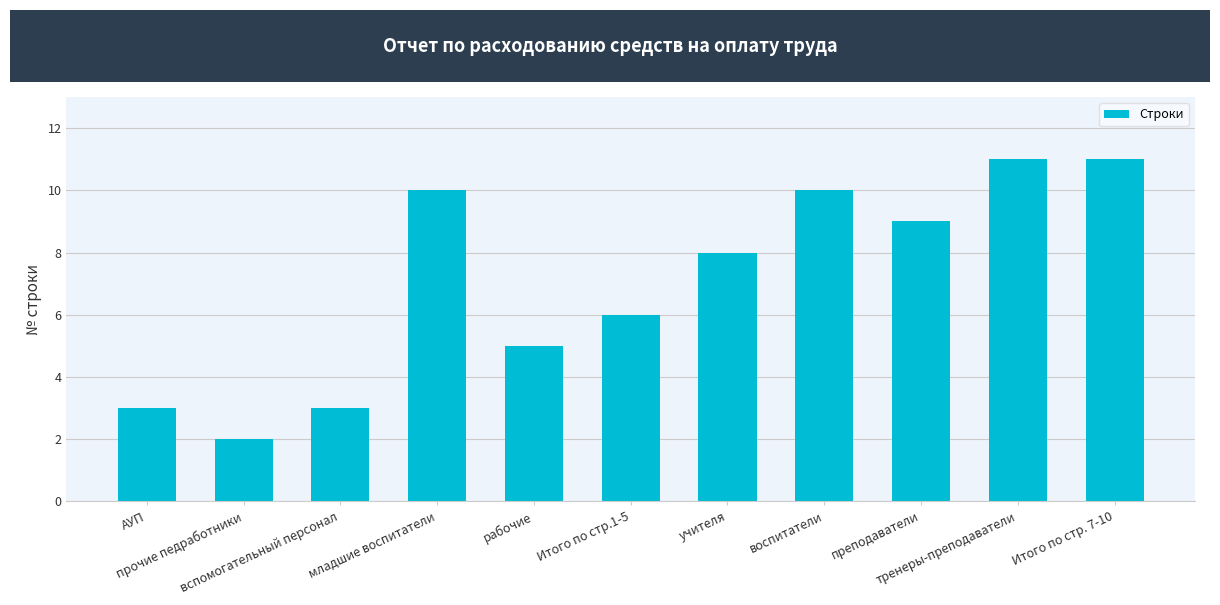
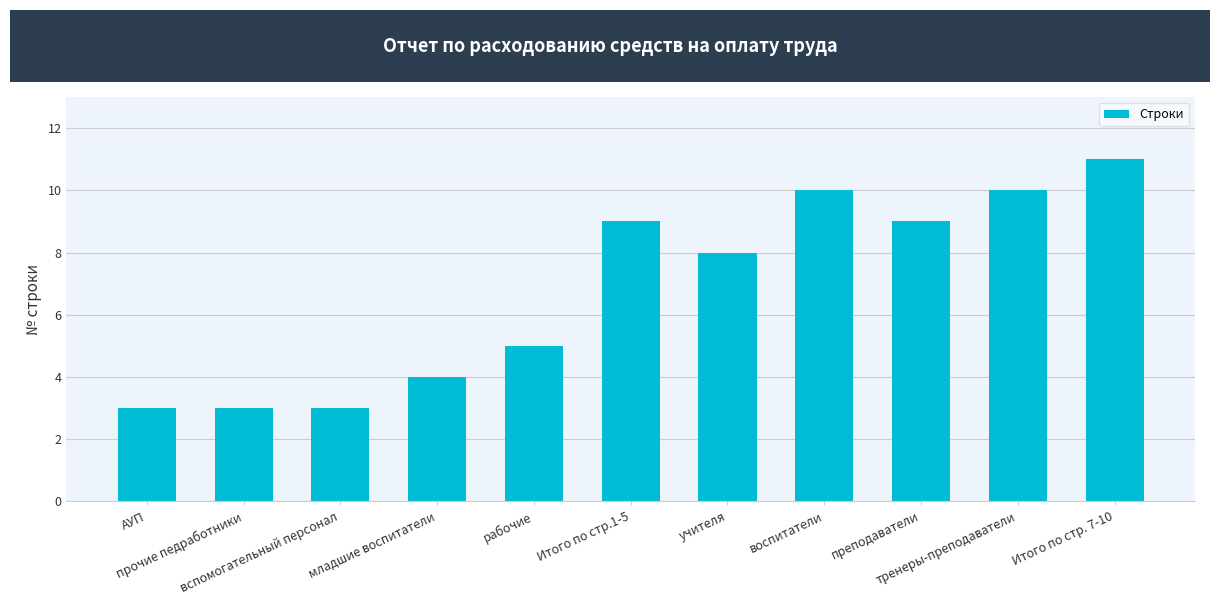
прочие педработники: 2 -> 3
младшие воспитатели: 10 -> 4
Итого по стр.1-5: 6 -> 9
тренеры-преподаватели: 11 -> 10
